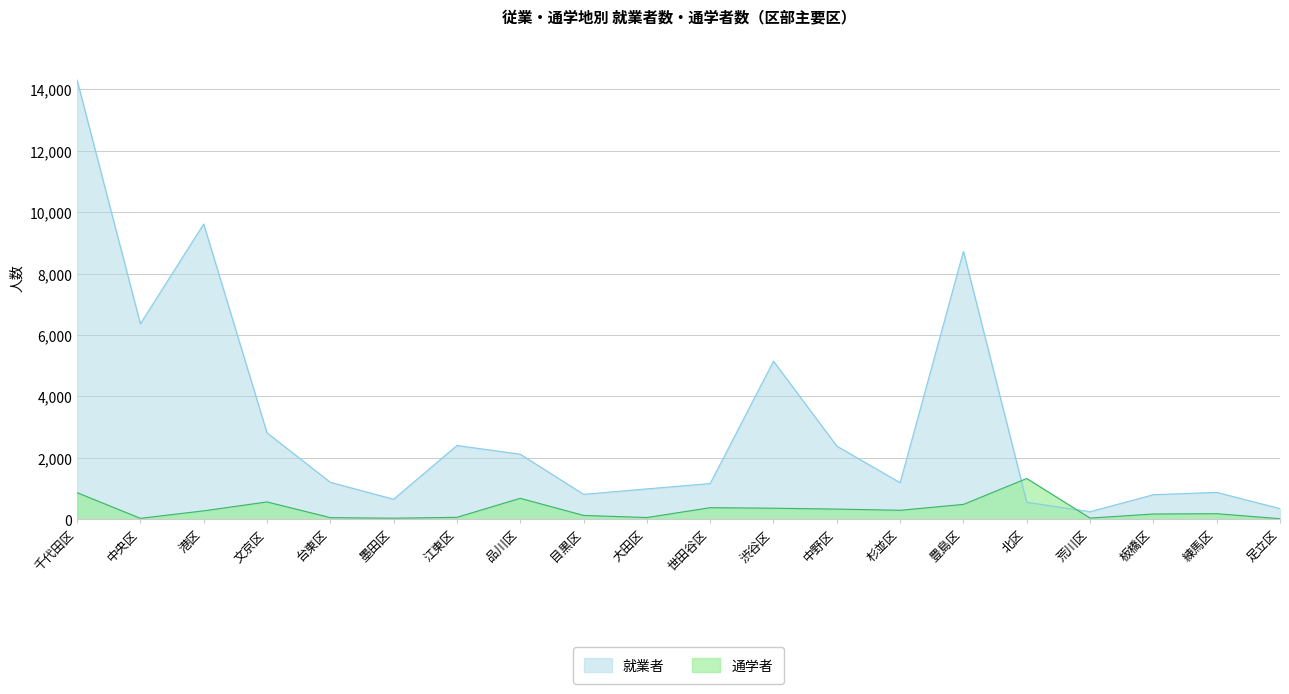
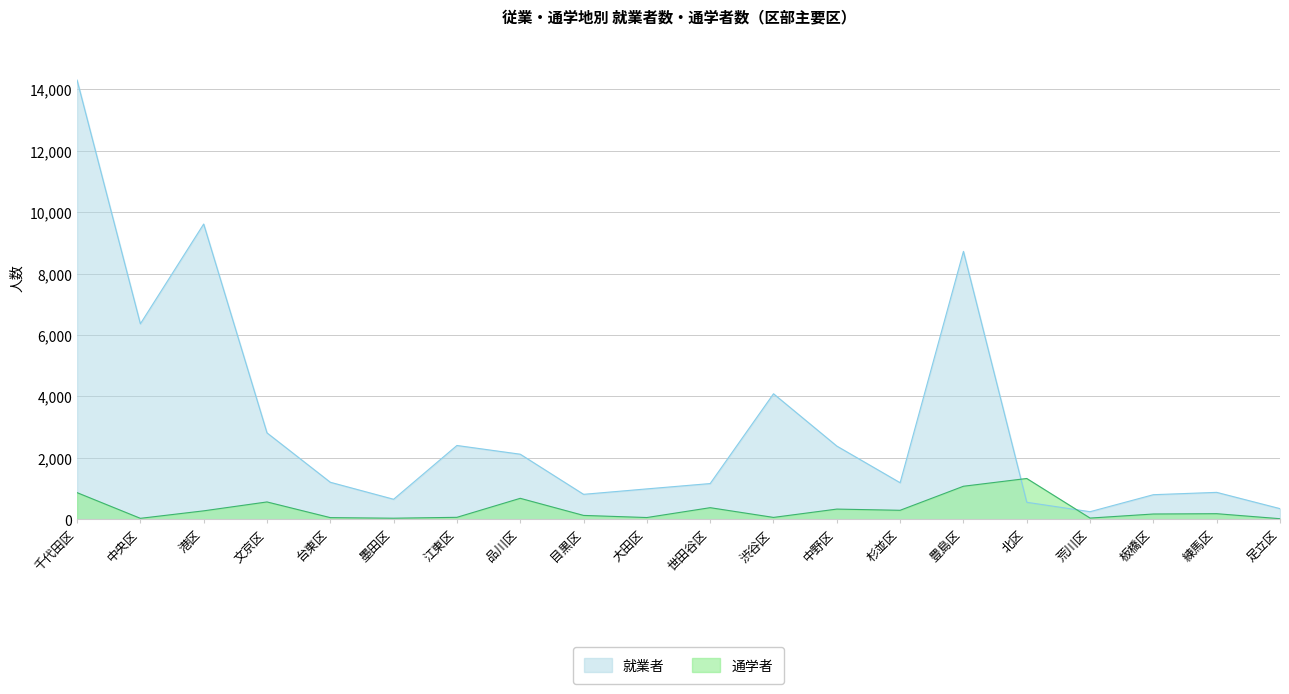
就業者, 渋谷区: 5,100 -> 4,100
通学者, 渋谷区: 400 -> 100
通学者, 豊島区: 500 -> 1,100
